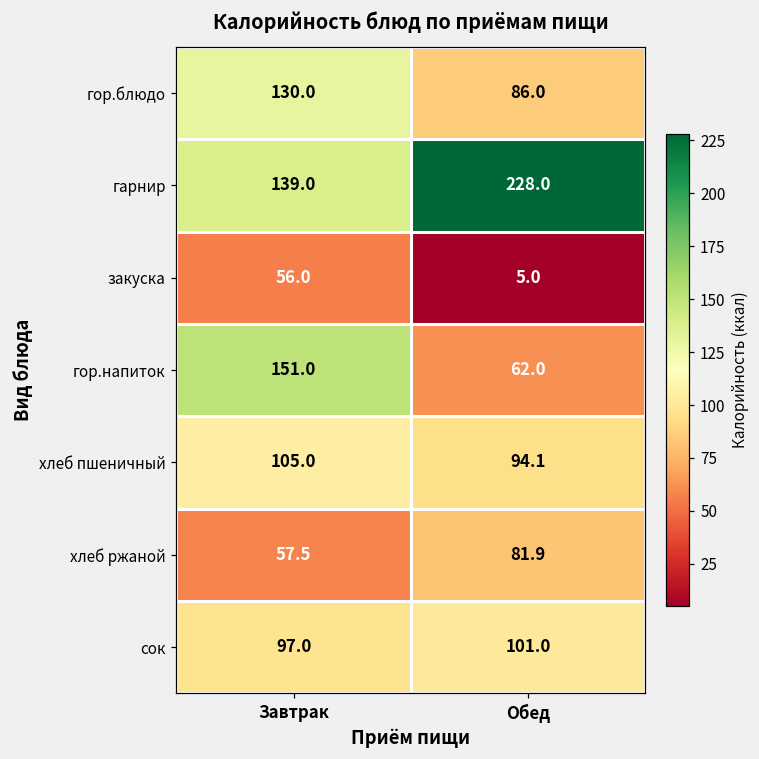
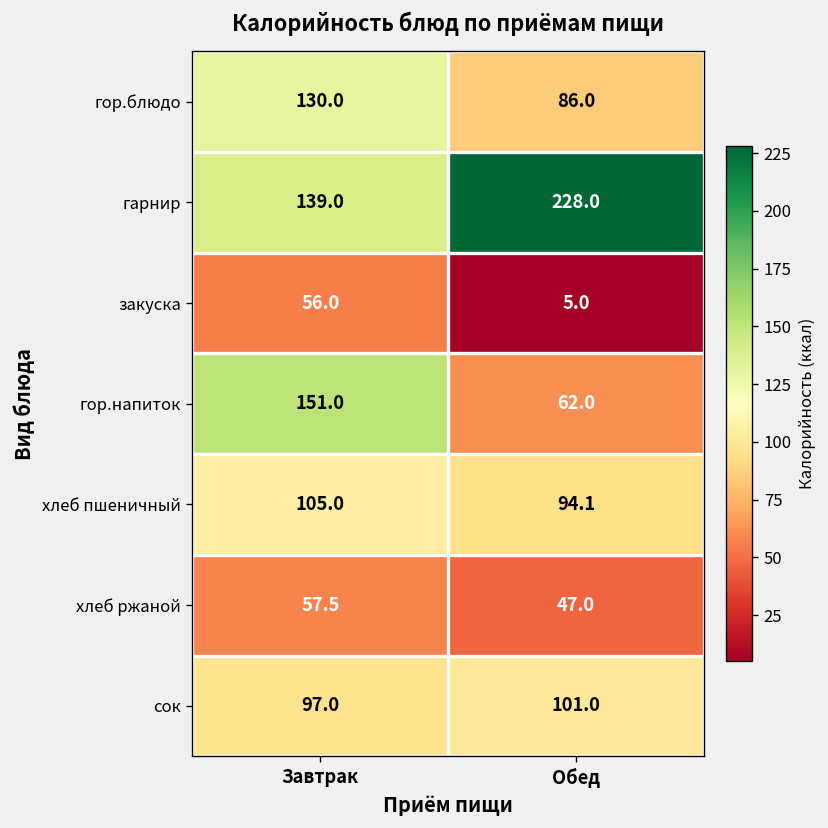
хлеб ржаной, Обед: 81.9 -> 47.0
